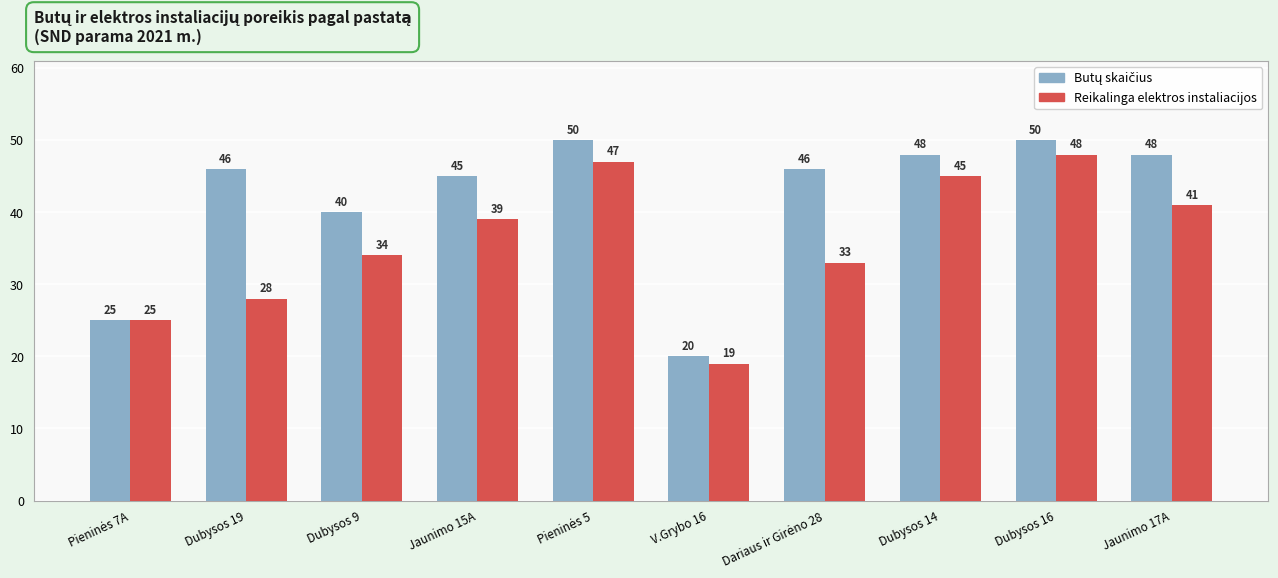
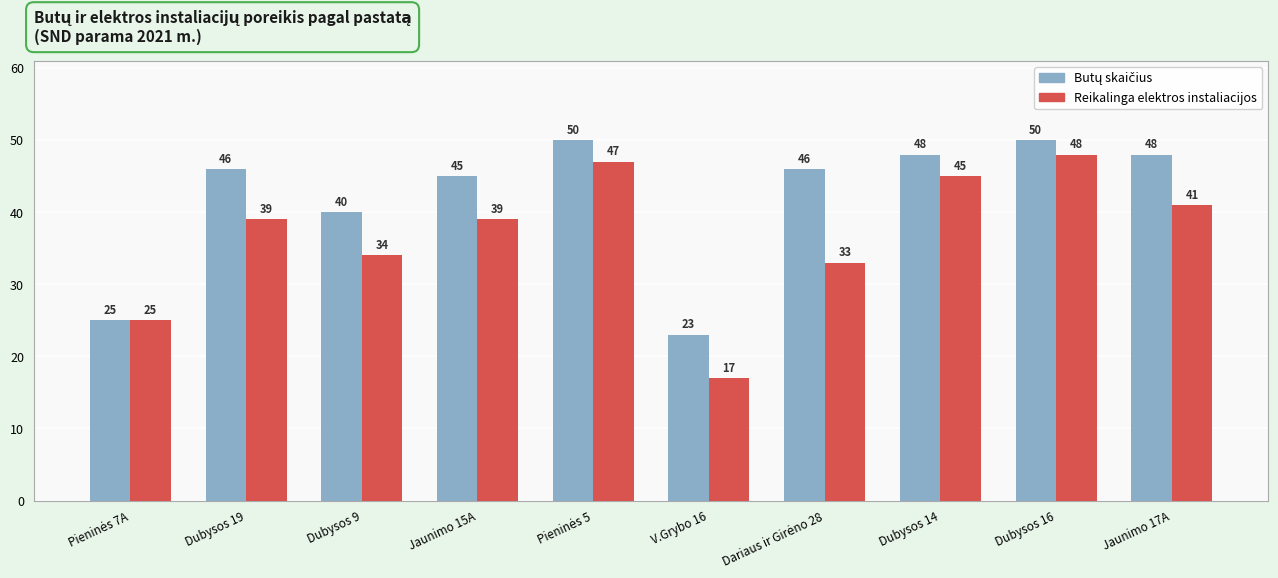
Reikalinga elektros instaliacijos, Dubysos 19: 28 -> 39
Butų skaičius, V.Grybo 16: 20 -> 23
Reikalinga elektros instaliacijos, V.Grybo 16: 19 -> 17
